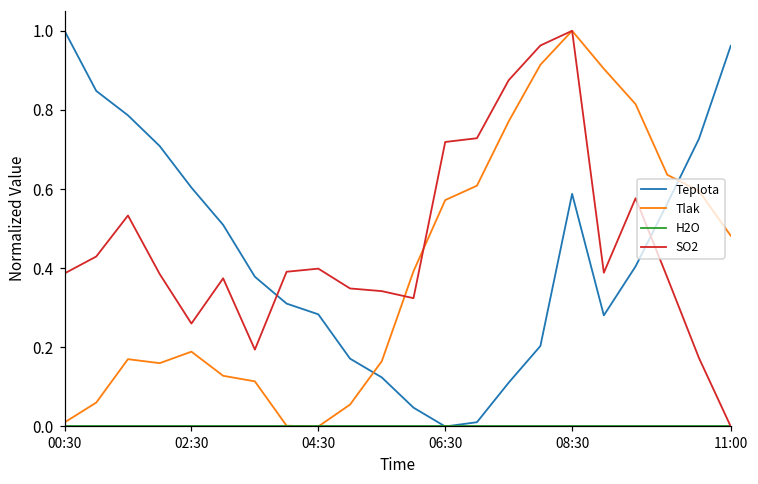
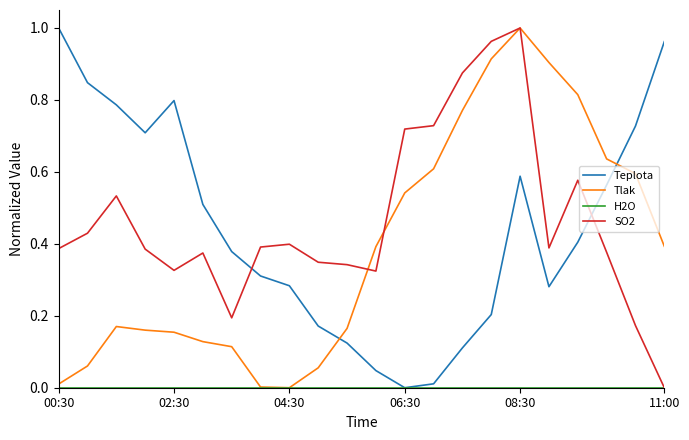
Teplota, 02:30: 0.60 -> 0.80
Tlak, 02:30: 0.19 -> 0.15
SO2, 02:30: 0.26 -> 0.33
Tlak, 06:30: 0.57 -> 0.54
Tlak, 11:00: 0.48 -> 0.39
